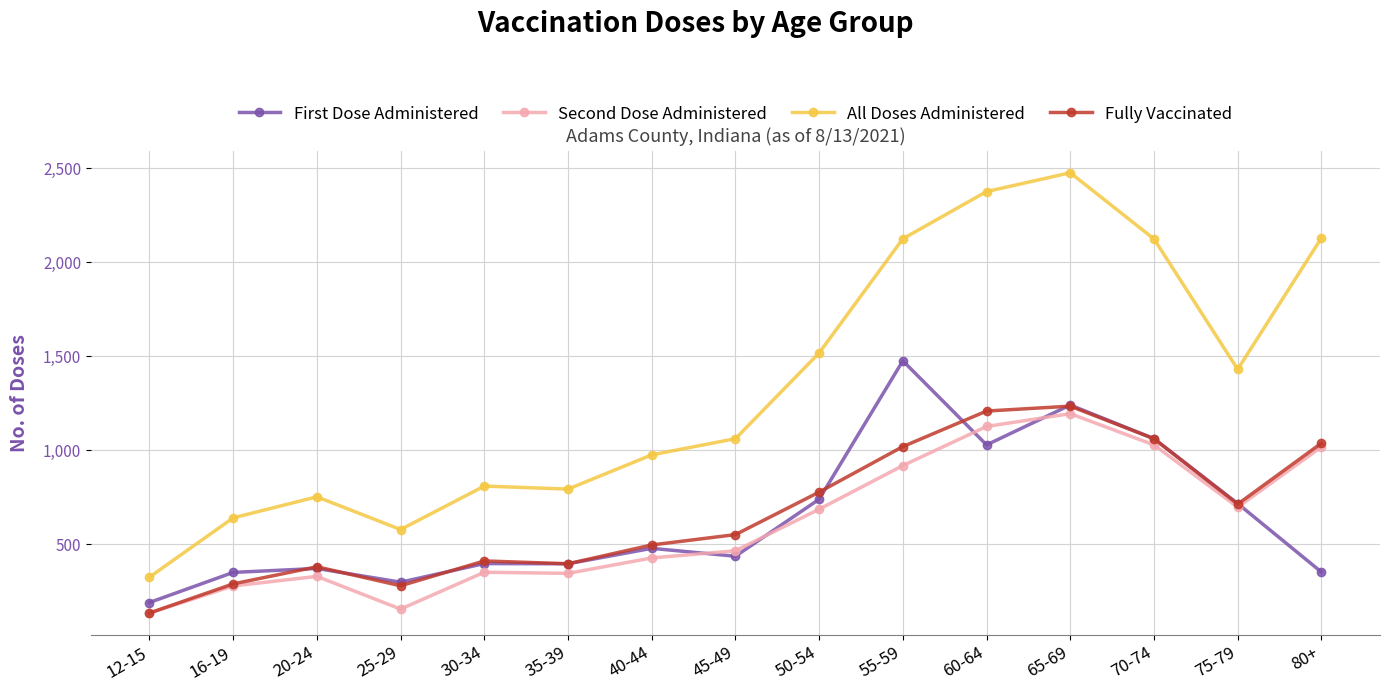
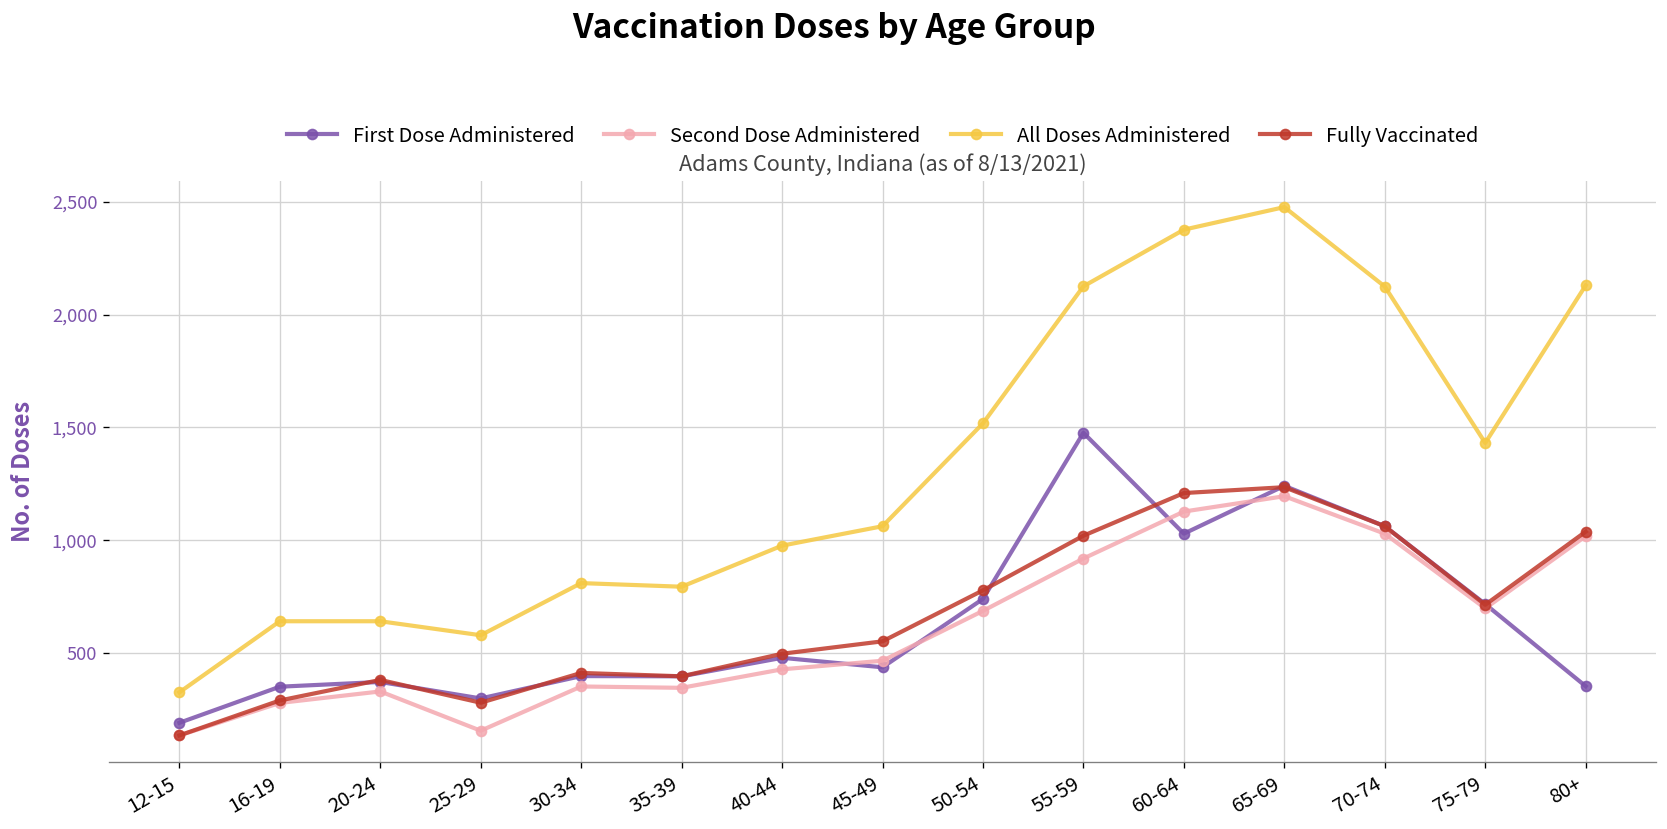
All Doses Administered, 20-24: 750 -> 640
